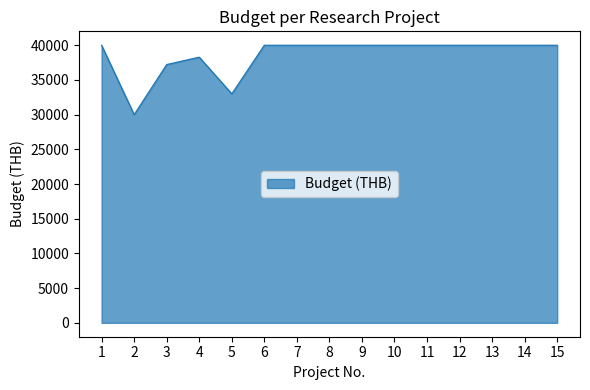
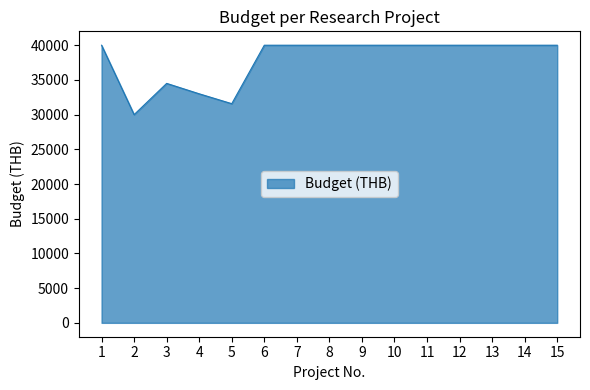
3: 37000 -> 35000
4: 38000 -> 33000
5: 33000 -> 32000
